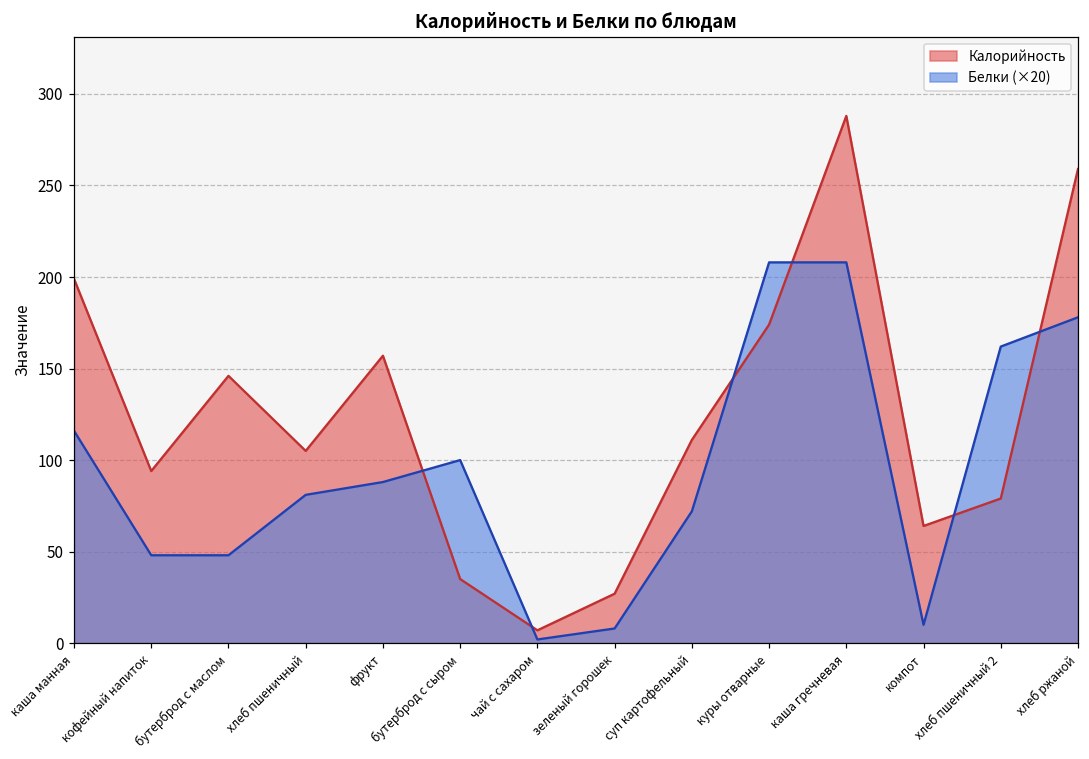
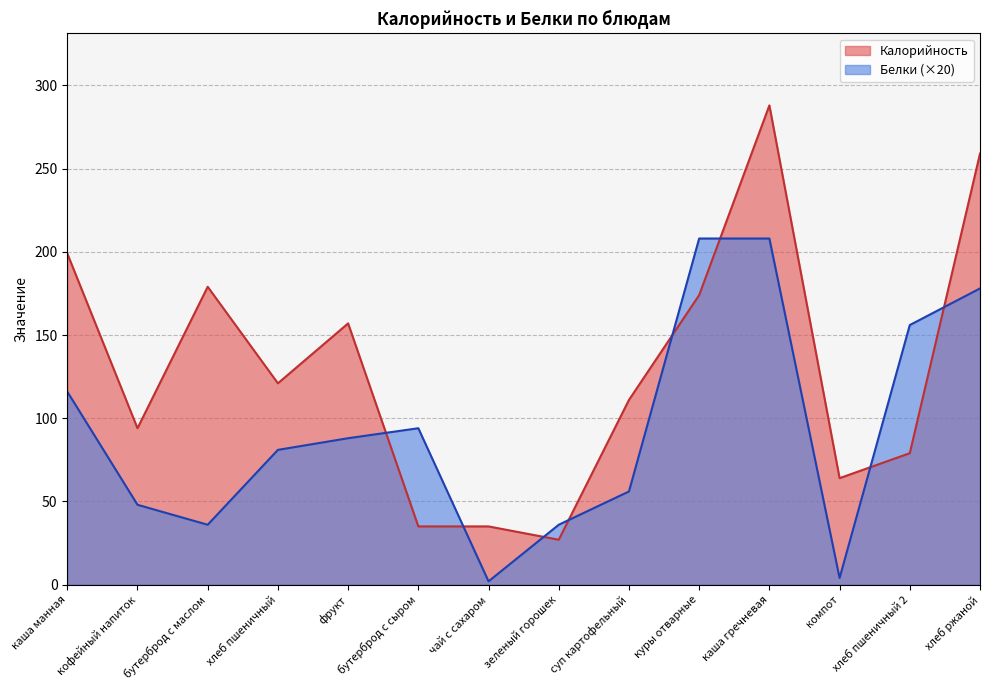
Калорийность, бутерброд с маслом: 146 -> 179
Белки (×20), бутерброд с маслом: 48 -> 36
Калорийность, хлеб пшеничный: 105 -> 121
Белки (×20), бутерброд с сыром: 100 -> 94
Калорийность, чай с сахаром: 7 -> 35
Белки (×20), зеленый горошек: 8 -> 36
Белки (×20), суп картофельный: 72 -> 56
Белки (×20), компот: 10 -> 4
Белки (×20), хлеб пшеничный 2: 162 -> 156
